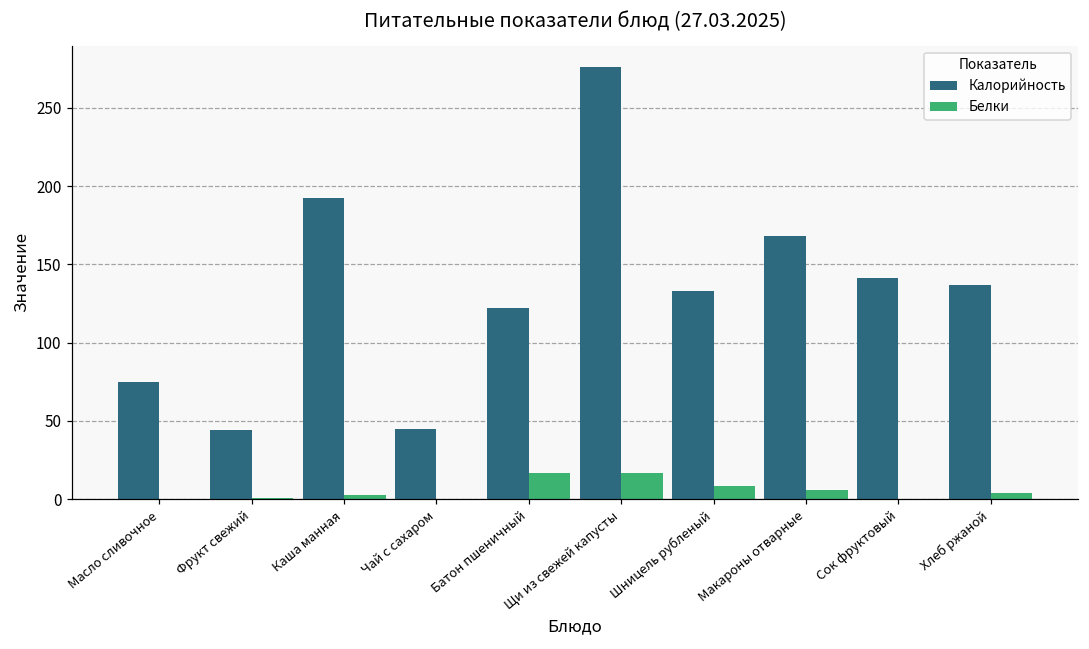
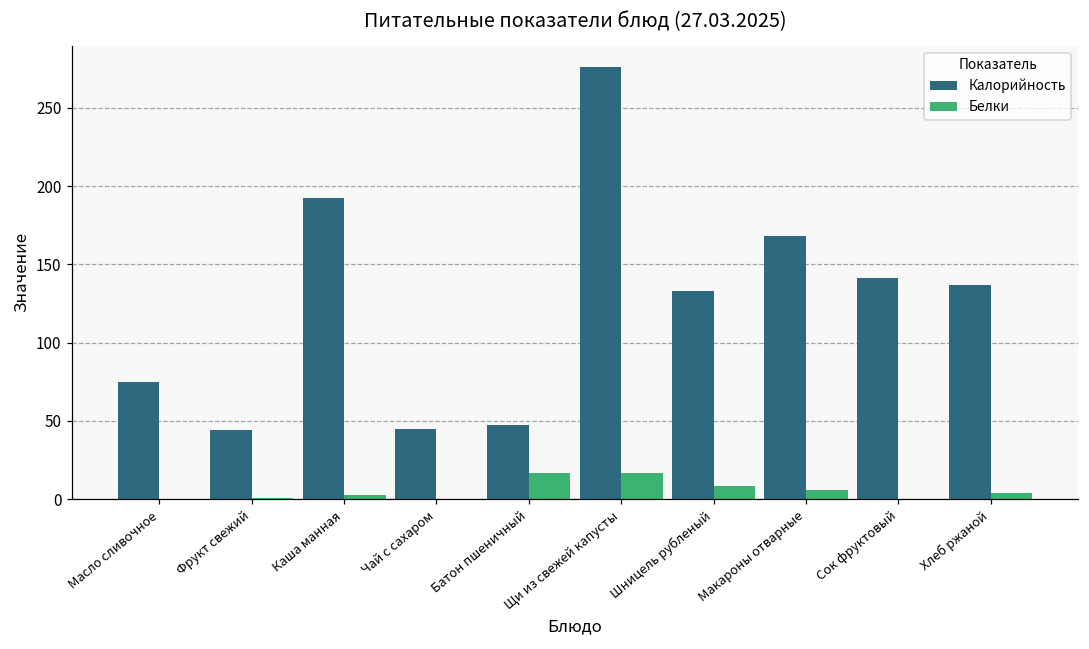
Калорийность, Батон пшеничный: 122 -> 47
